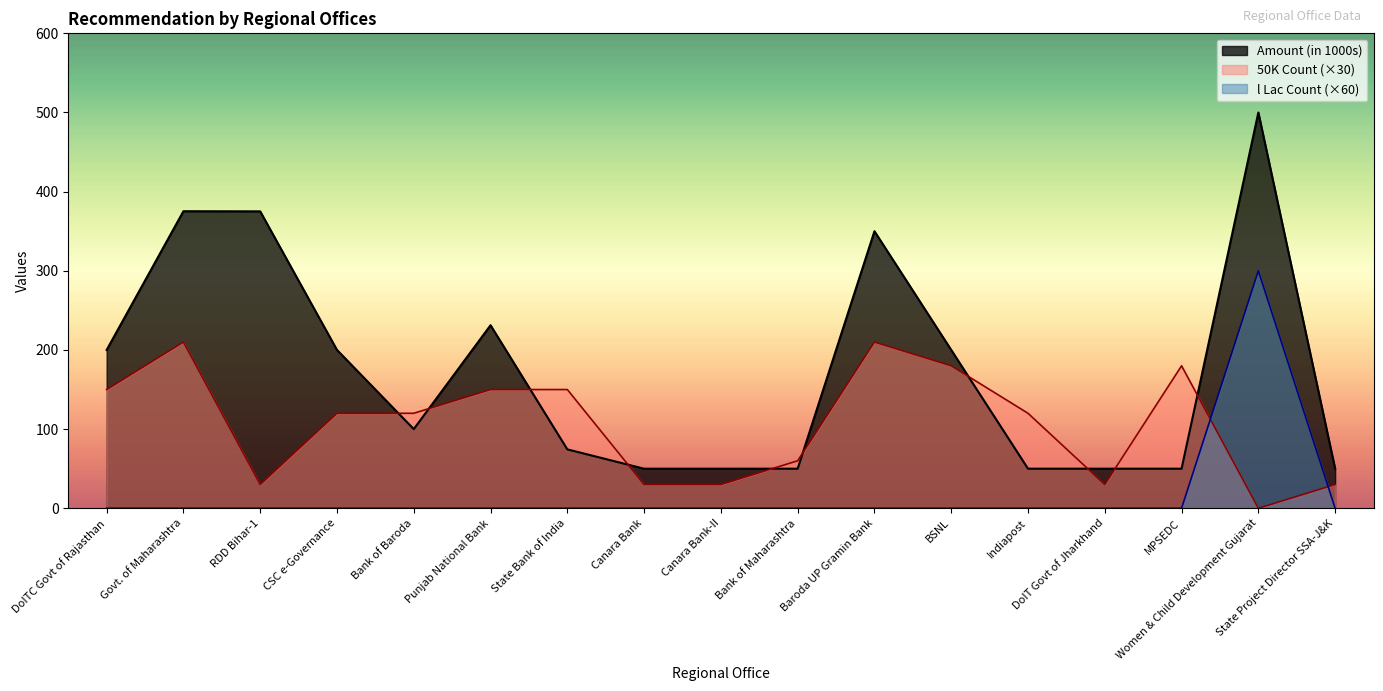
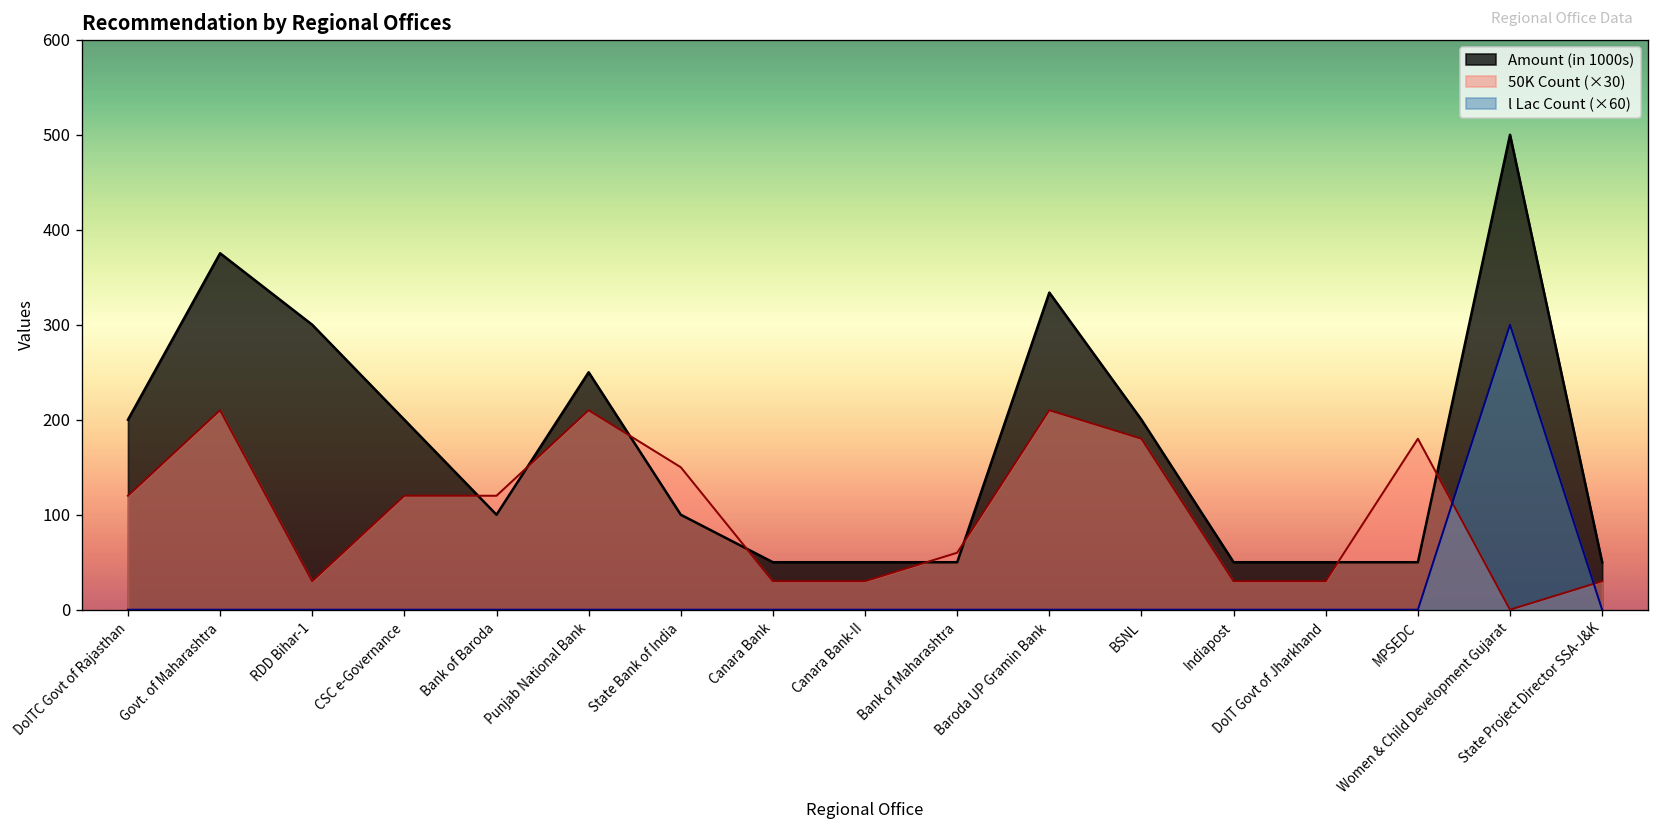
50K Count (×30), DoITC Govt of Rajasthan: 150 -> 120
Amount (in 1000s), RDD Bihar-1: 380 -> 300
Amount (in 1000s), Punjab National Bank: 230 -> 250
50K Count (×30), Punjab National Bank: 150 -> 210
Amount (in 1000s), State Bank of India: 70 -> 100
Amount (in 1000s), Baroda UP Gramin Bank: 350 -> 330
50K Count (×30), Indiapost: 120 -> 30
